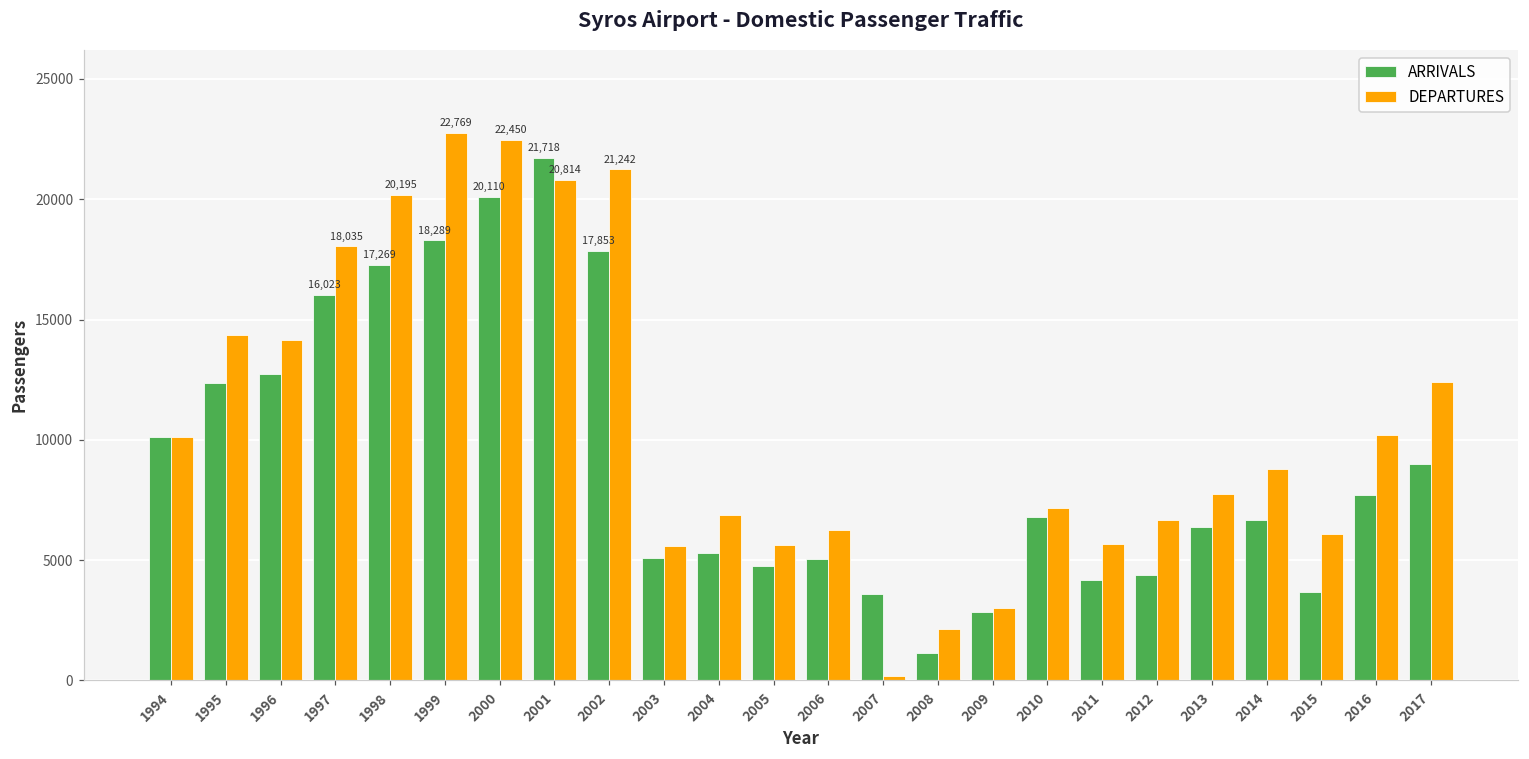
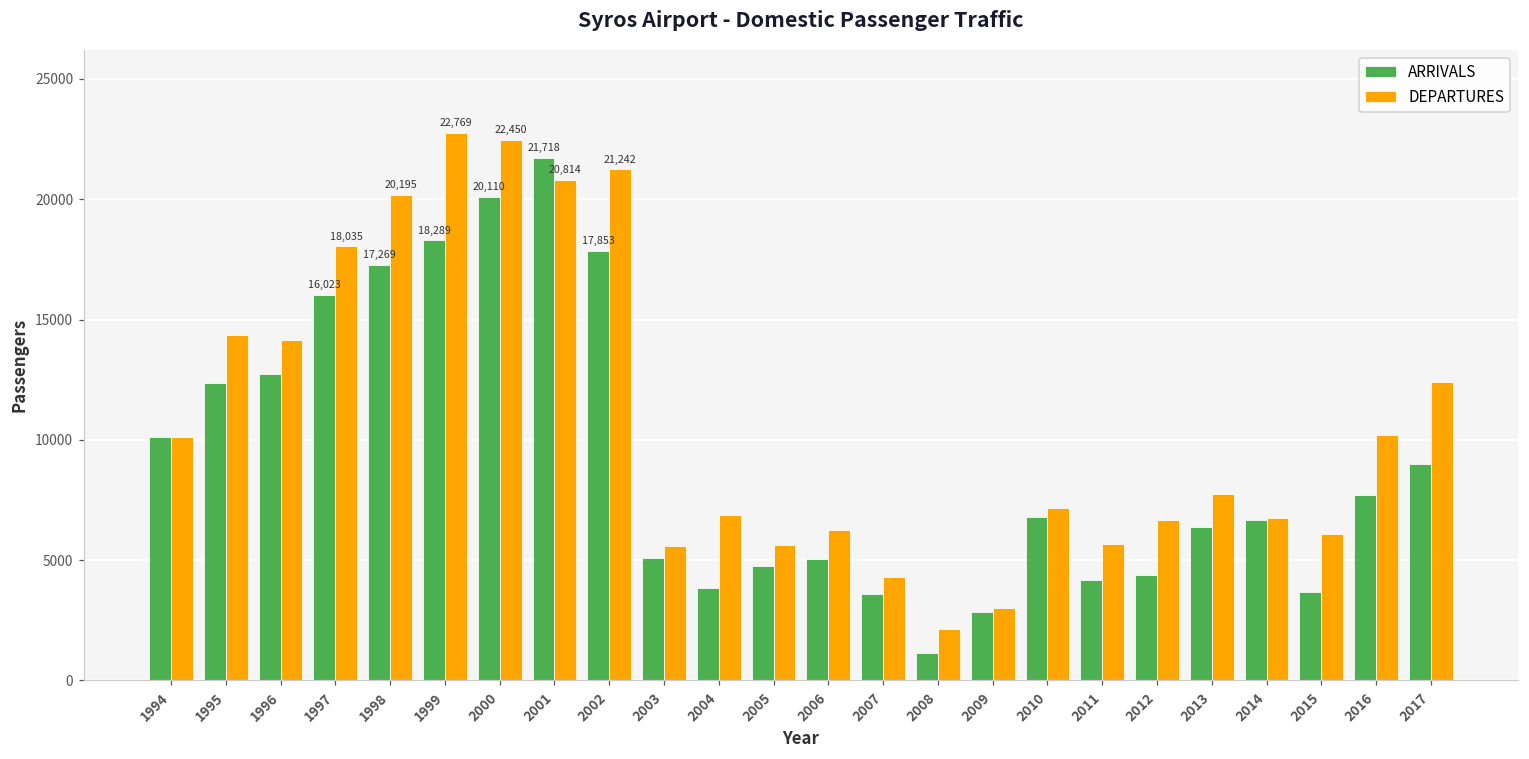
ARRIVALS, 2004: 5300 -> 3800
DEPARTURES, 2007: 200 -> 4300
DEPARTURES, 2014: 8800 -> 6800
